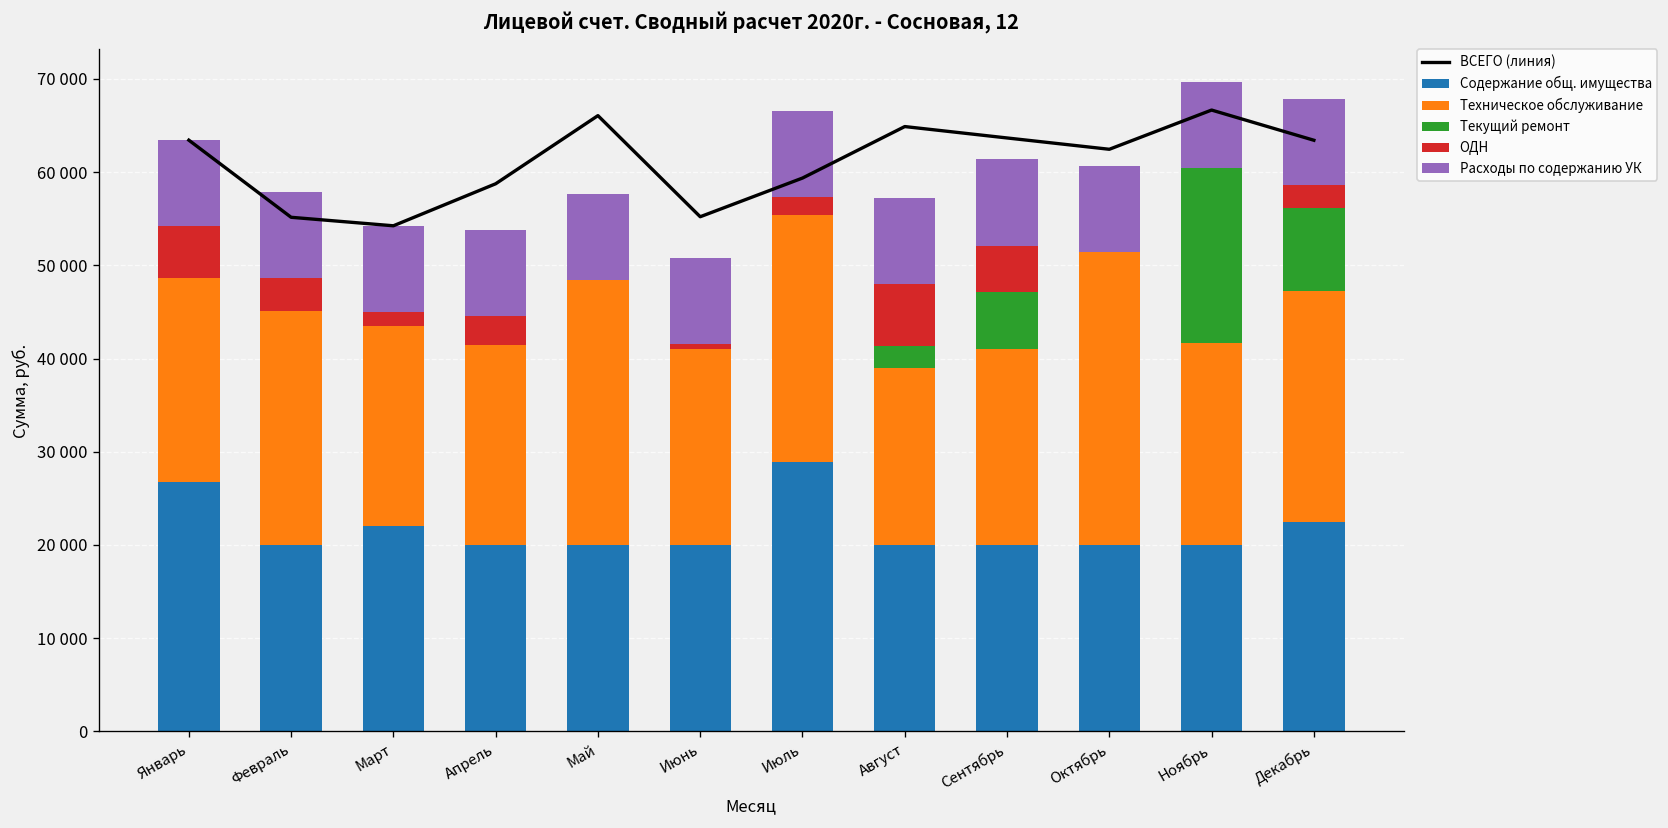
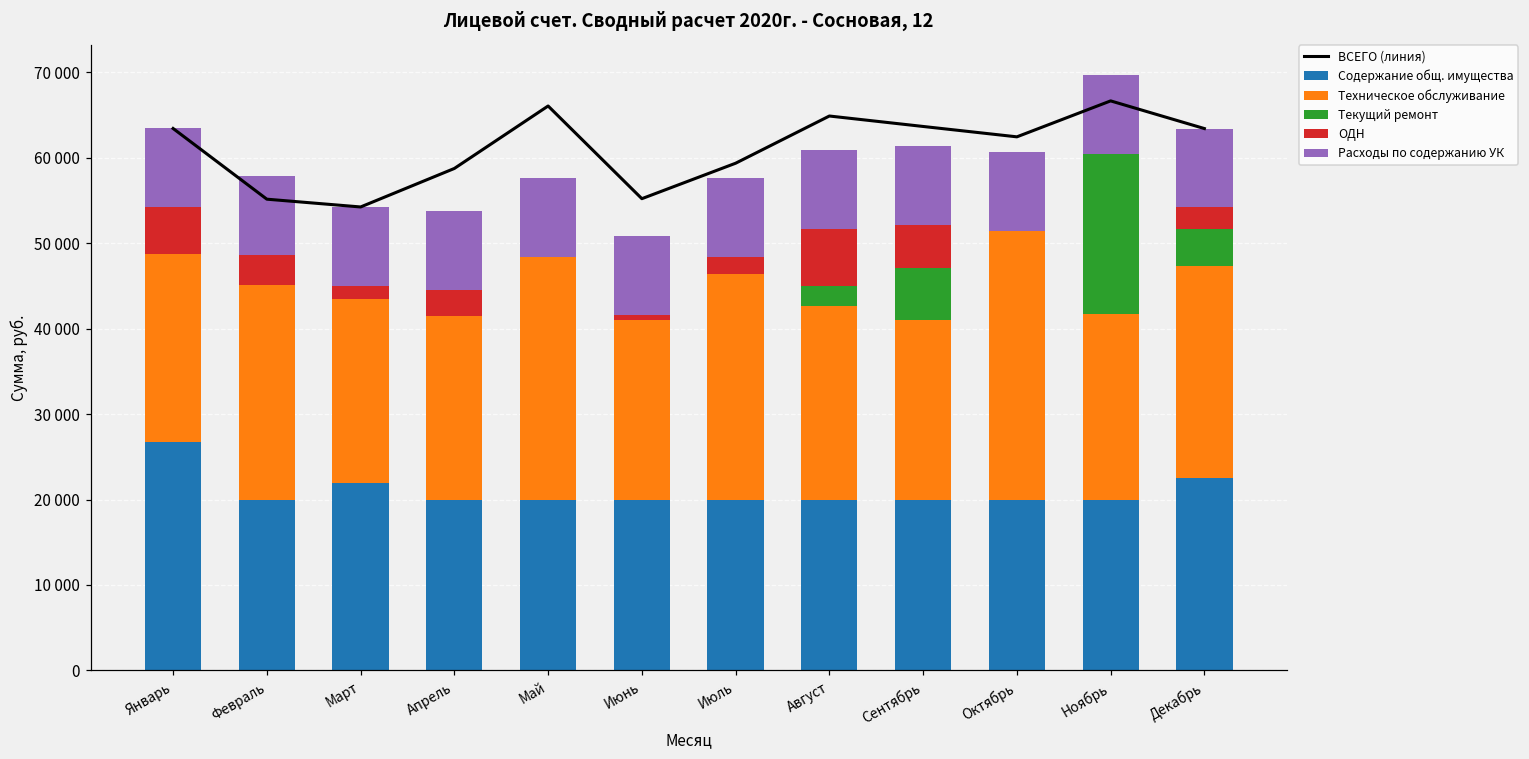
Содержание общ. имущества, Июль: 29000 -> 20000
Техническое обслуживание, Август: 19000 -> 23000
Текущий ремонт, Декабрь: 9000 -> 4000
